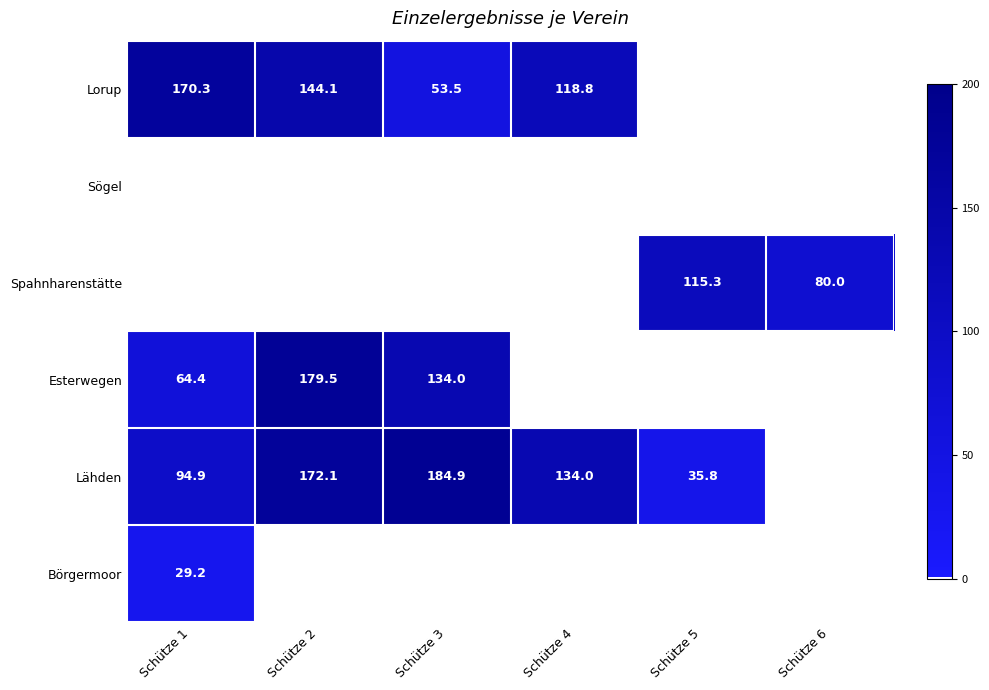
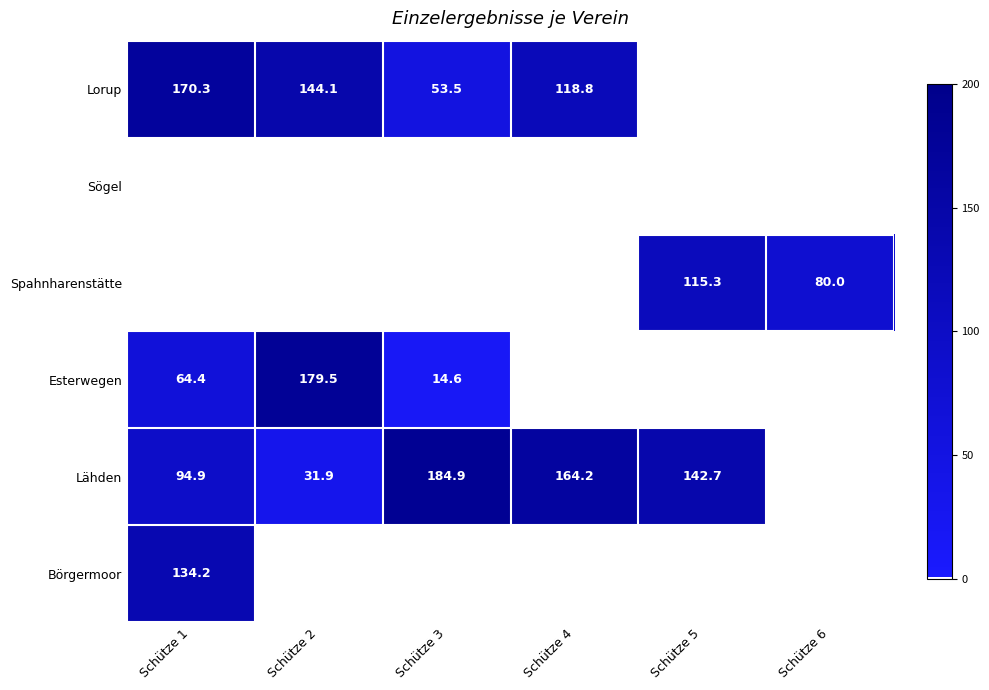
Esterwegen, Schütze 3: 134.0 -> 14.6
Lähden, Schütze 2: 172.1 -> 31.9
Lähden, Schütze 4: 134.0 -> 164.2
Lähden, Schütze 5: 35.8 -> 142.7
Börgermoor, Schütze 1: 29.2 -> 134.2
